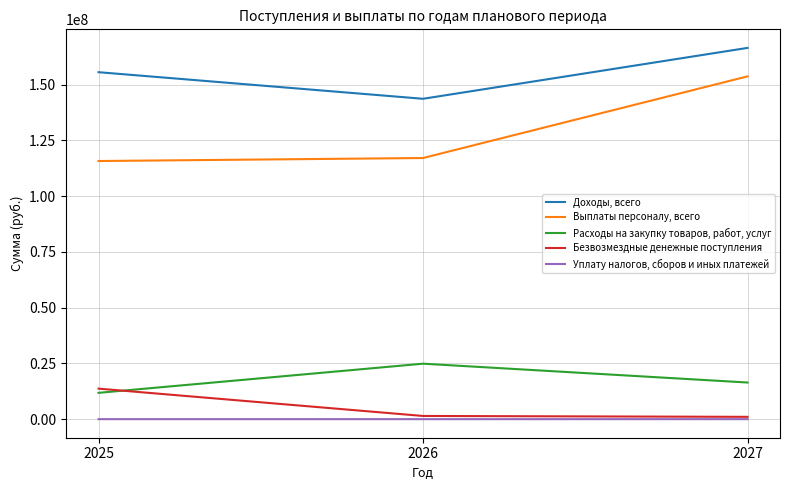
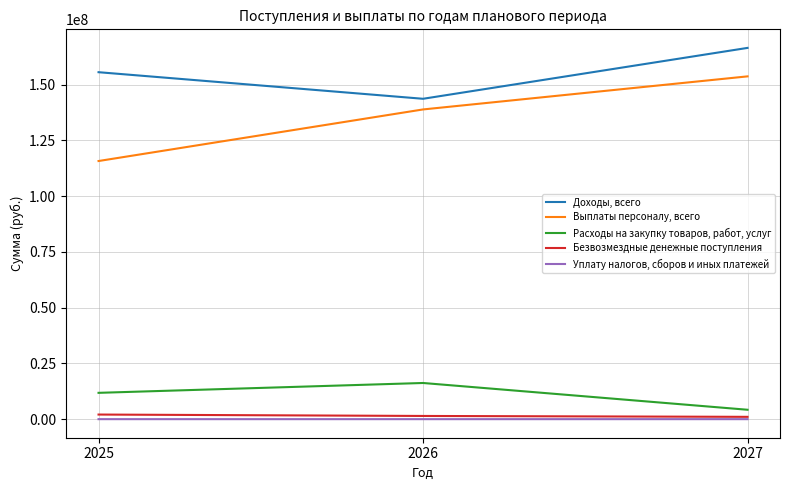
Безвозмездные денежные поступления, 2025: 14000000 -> 2000000
Выплаты персоналу, всего, 2026: 117000000 -> 139000000
Расходы на закупку товаров, работ, услуг, 2026: 25000000 -> 16000000
Расходы на закупку товаров, работ, услуг, 2027: 16000000 -> 4000000
